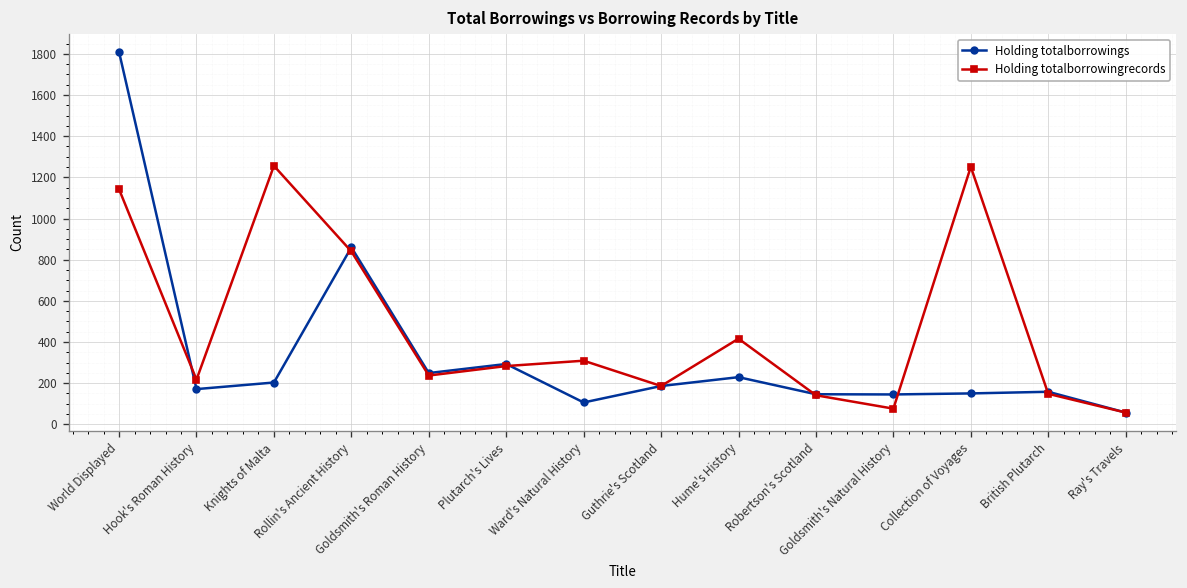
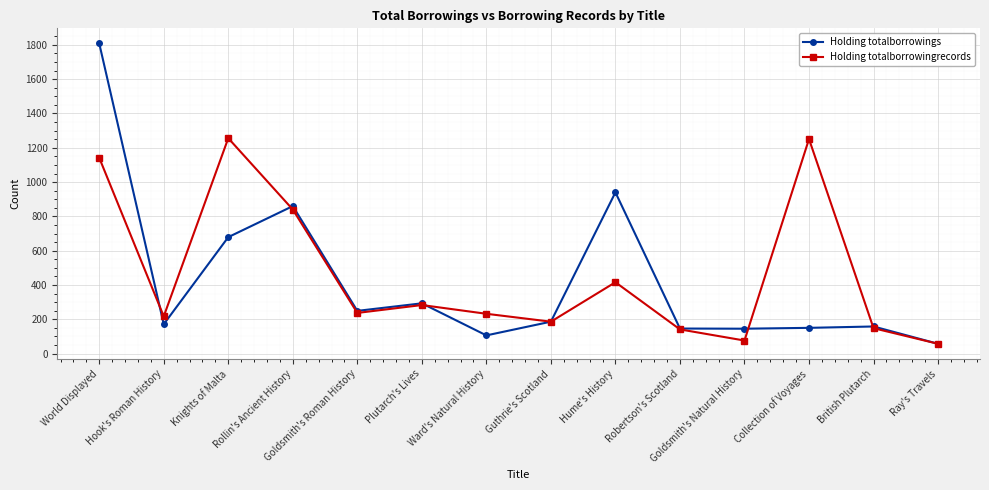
Holding totalborrowings, Knights of Malta: 200 -> 680
Holding totalborrowingrecords, Ward's Natural History: 310 -> 230
Holding totalborrowings, Hume's History: 230 -> 940
